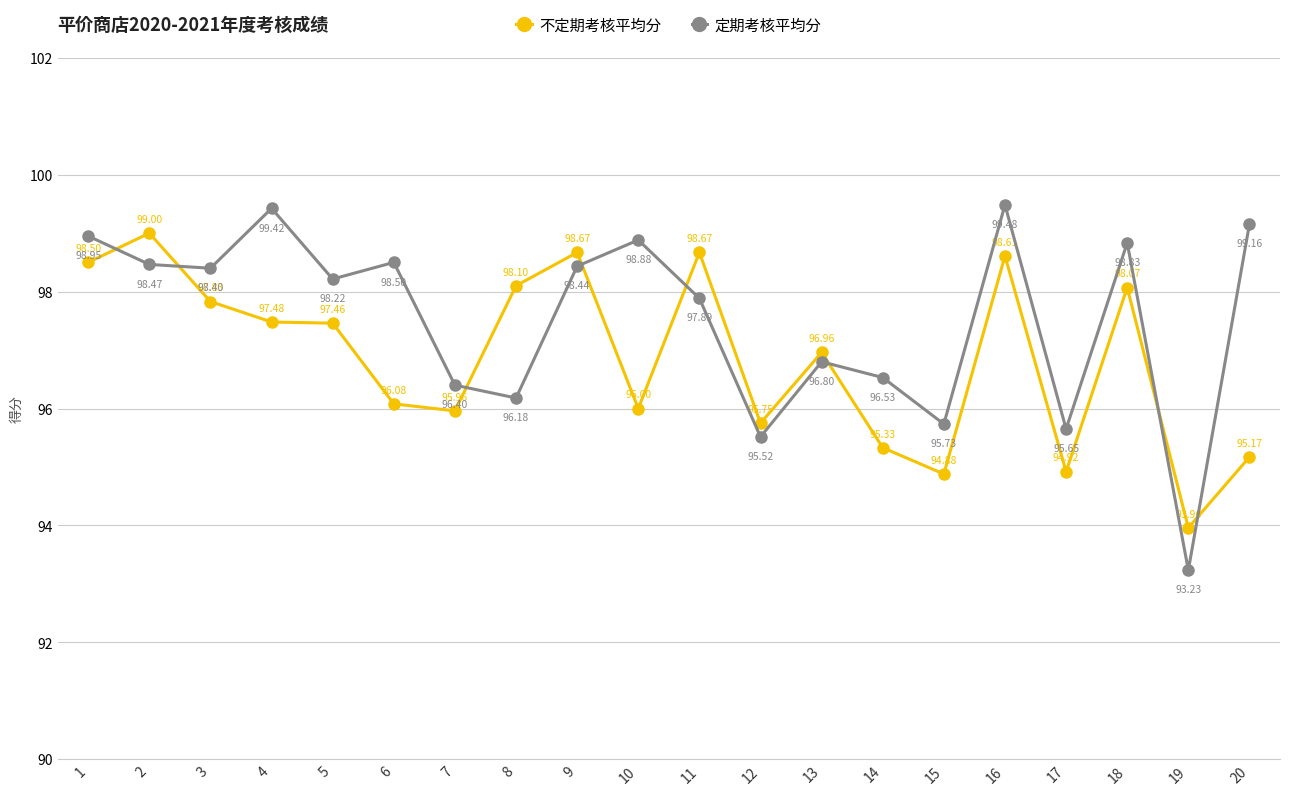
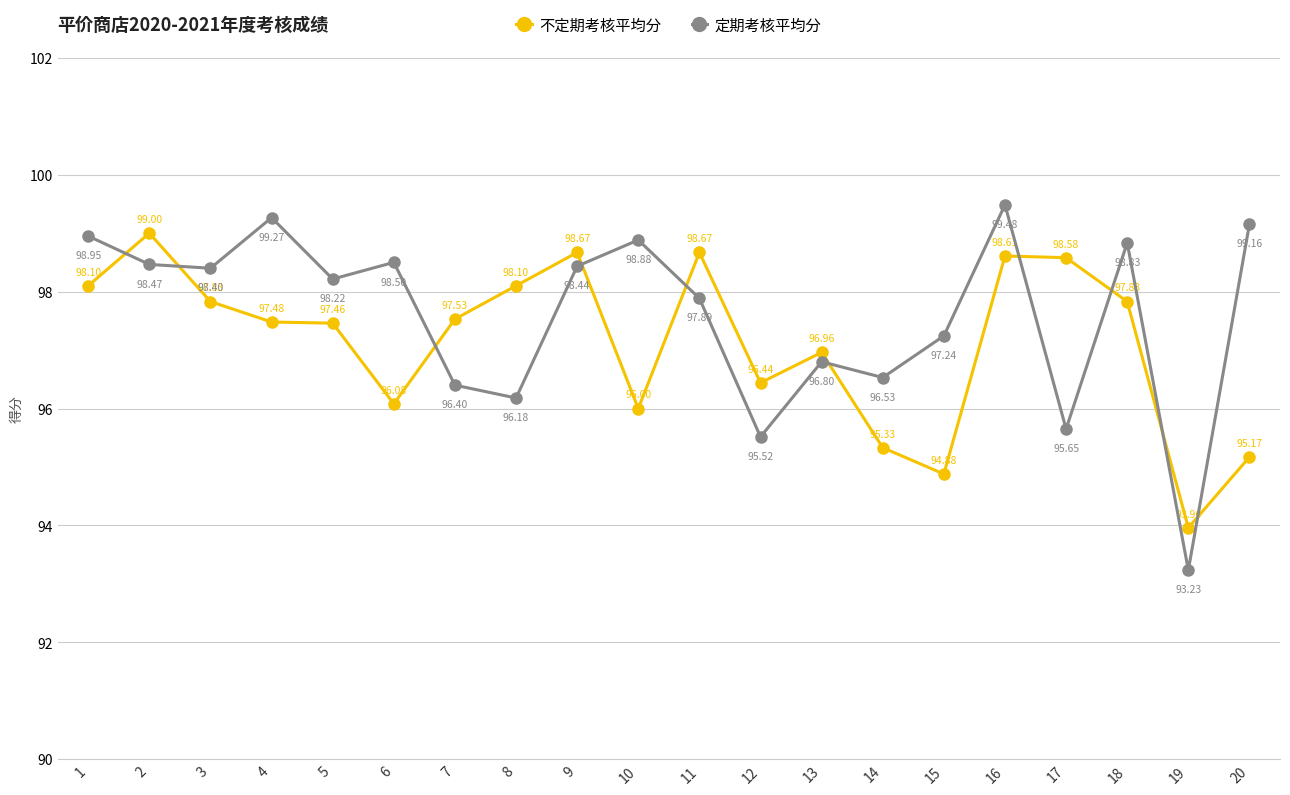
不定期考核平均分, 1: 98.50 -> 98.10
定期考核平均分, 4: 99.42 -> 99.27
不定期考核平均分, 7: 95.96 -> 97.53
不定期考核平均分, 12: 95.75 -> 96.44
定期考核平均分, 15: 95.73 -> 97.24
不定期考核平均分, 17: 94.92 -> 98.58
不定期考核平均分, 18: 98.07 -> 97.83
